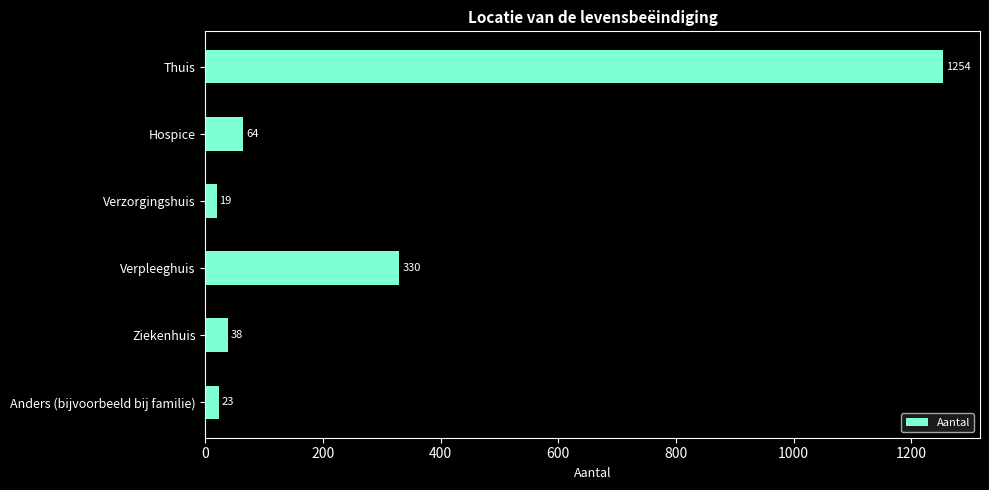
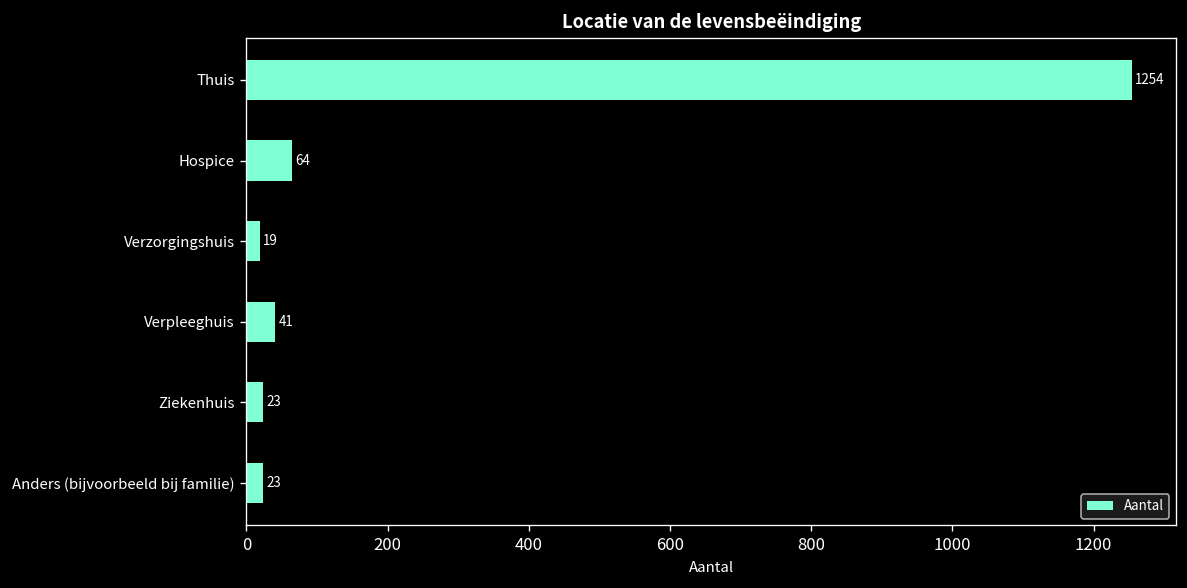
Verpleeghuis: 330 -> 41
Ziekenhuis: 38 -> 23
